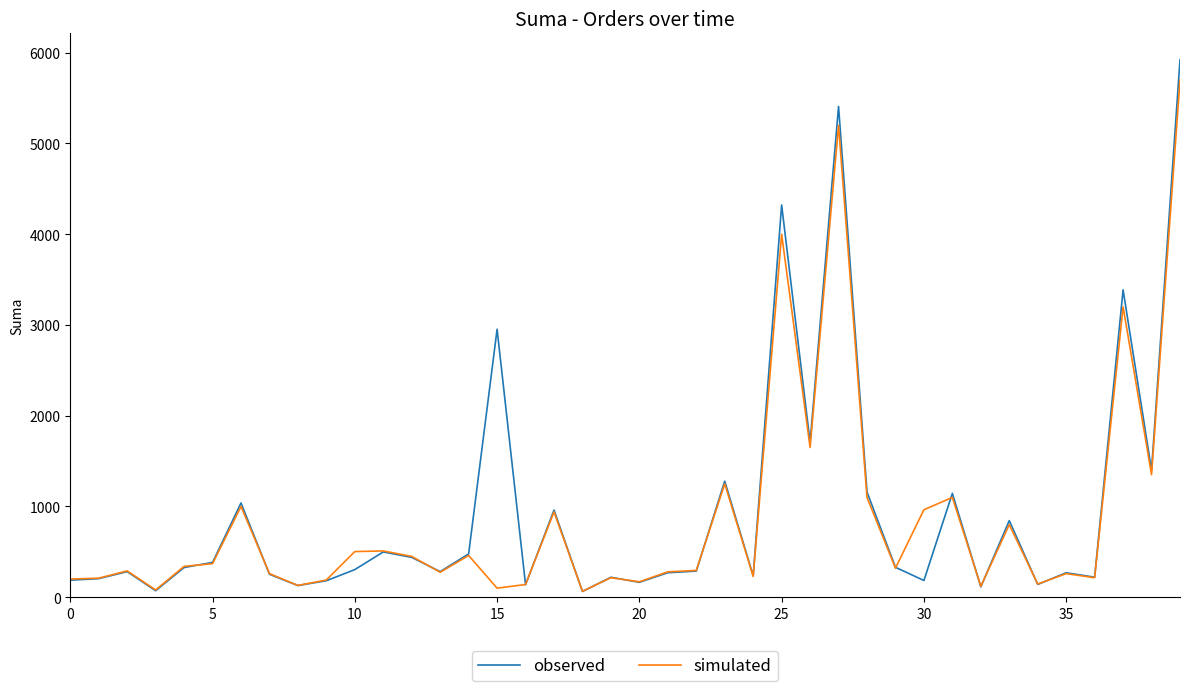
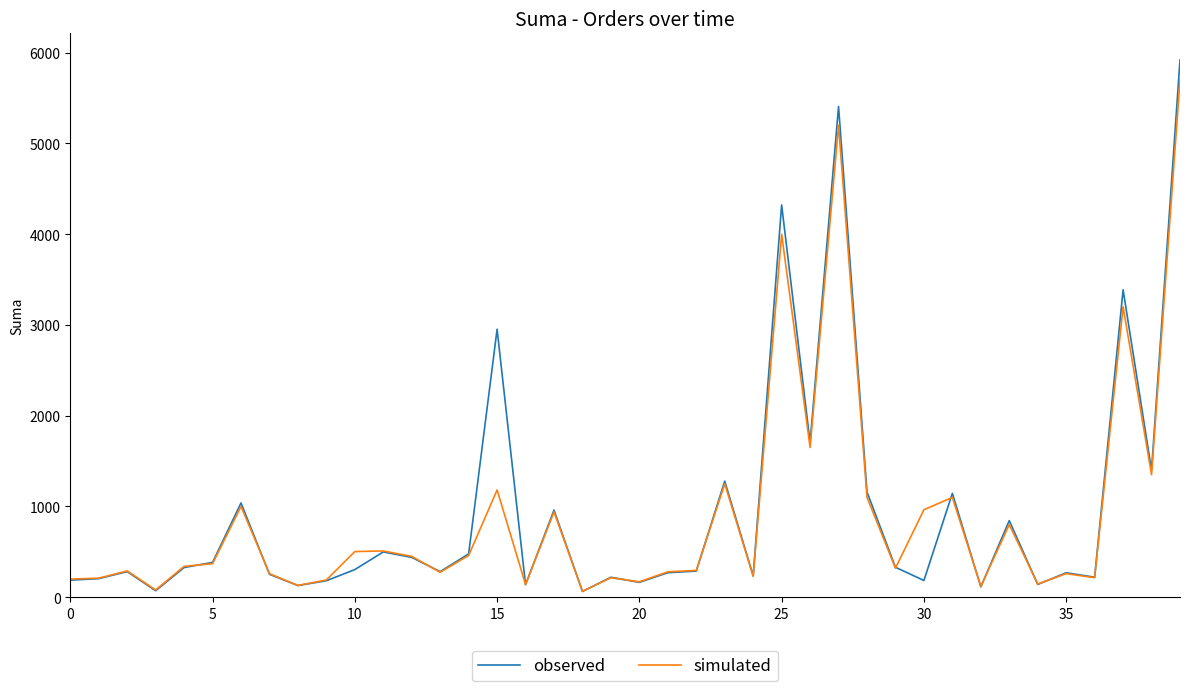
simulated, 15: 100 -> 1200
